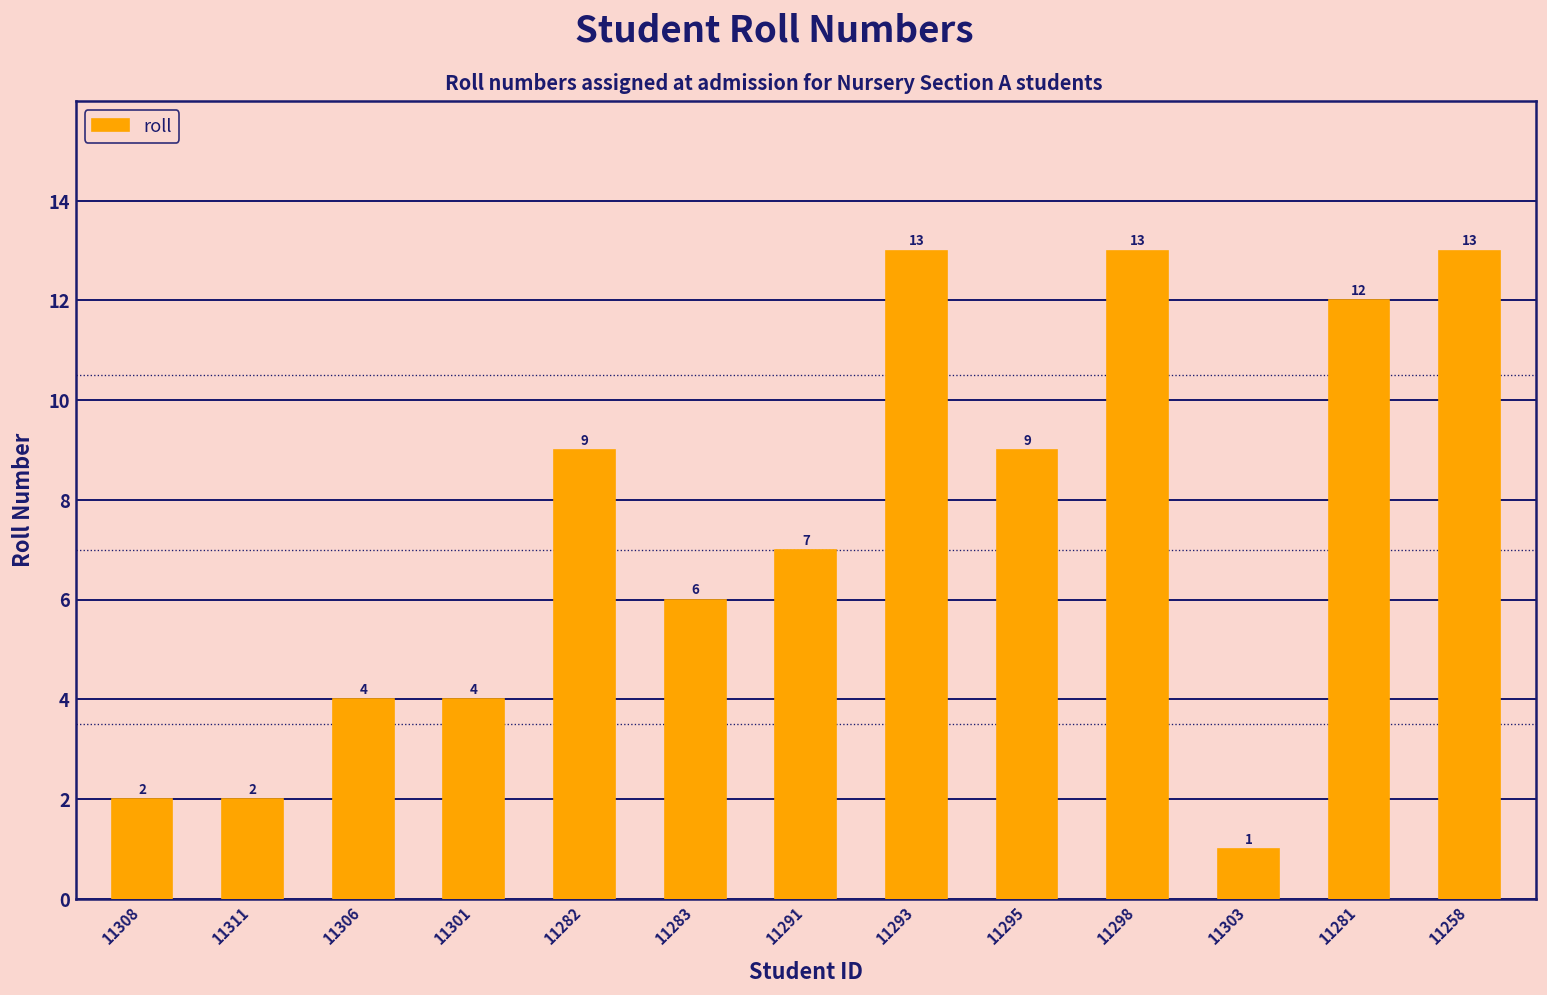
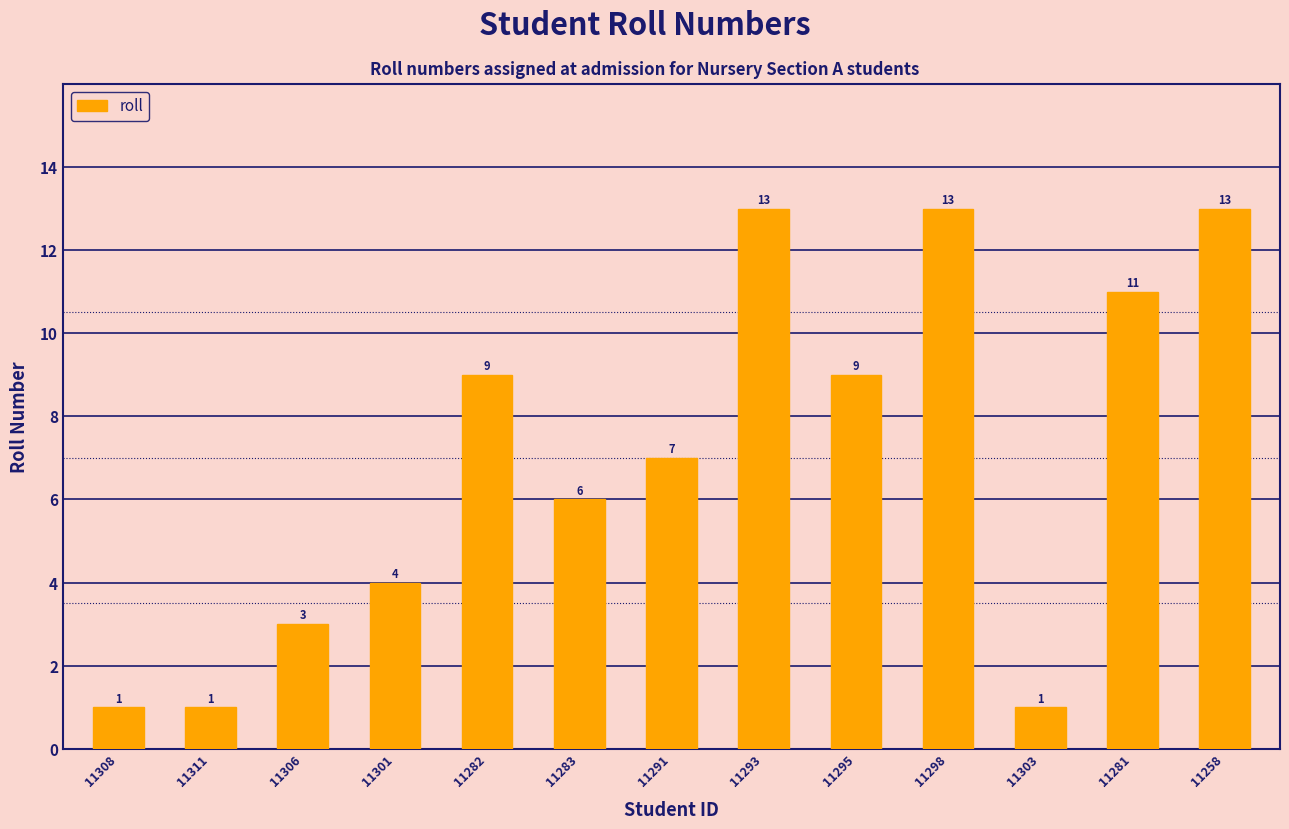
11308: 2 -> 1
11311: 2 -> 1
11306: 4 -> 3
11281: 12 -> 11
